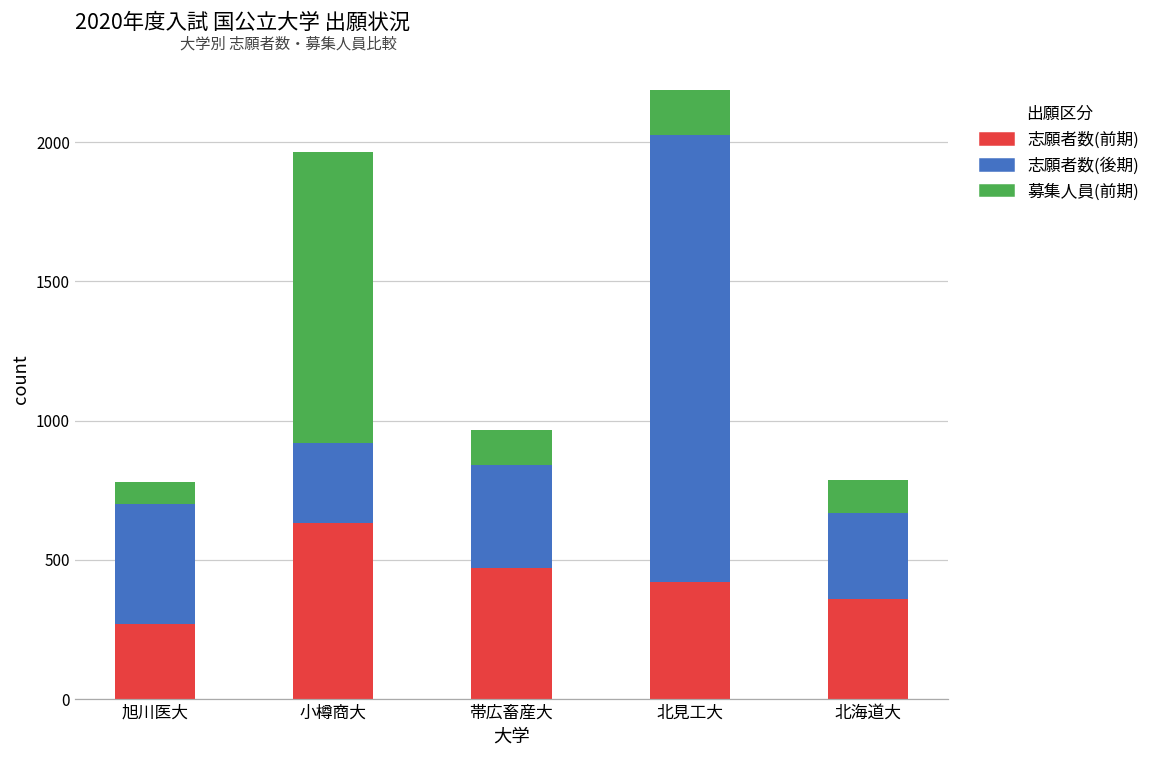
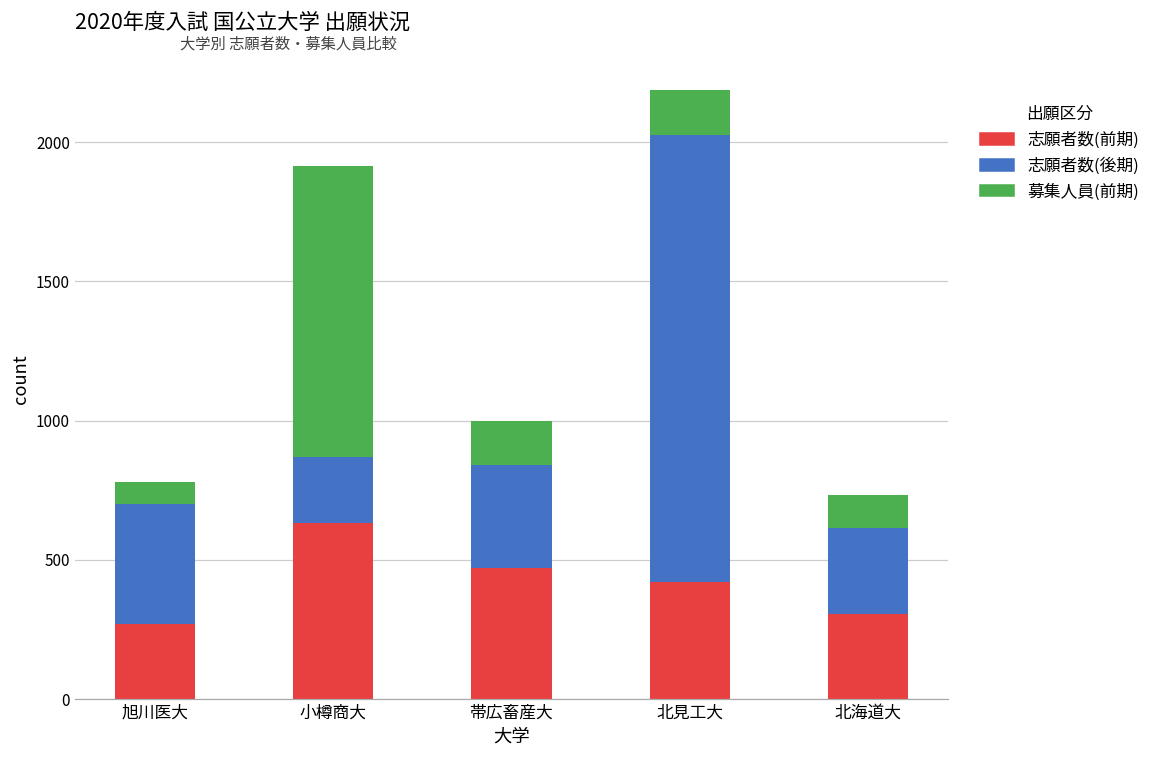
志願者数(後期), 小樽商大: 290 -> 240
募集人員(前期), 帯広畜産大: 130 -> 160
志願者数(前期), 北海道大: 360 -> 310
